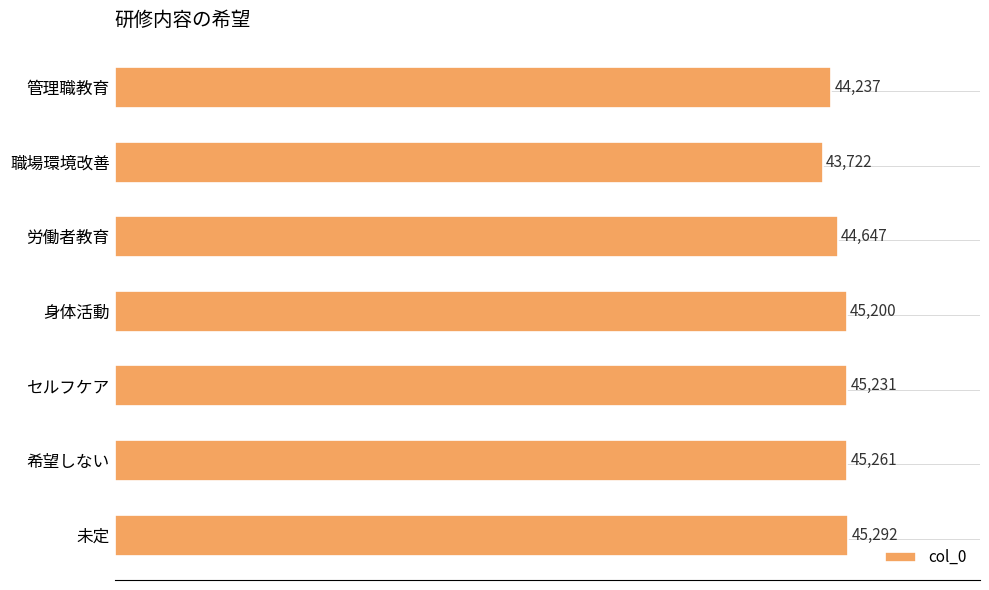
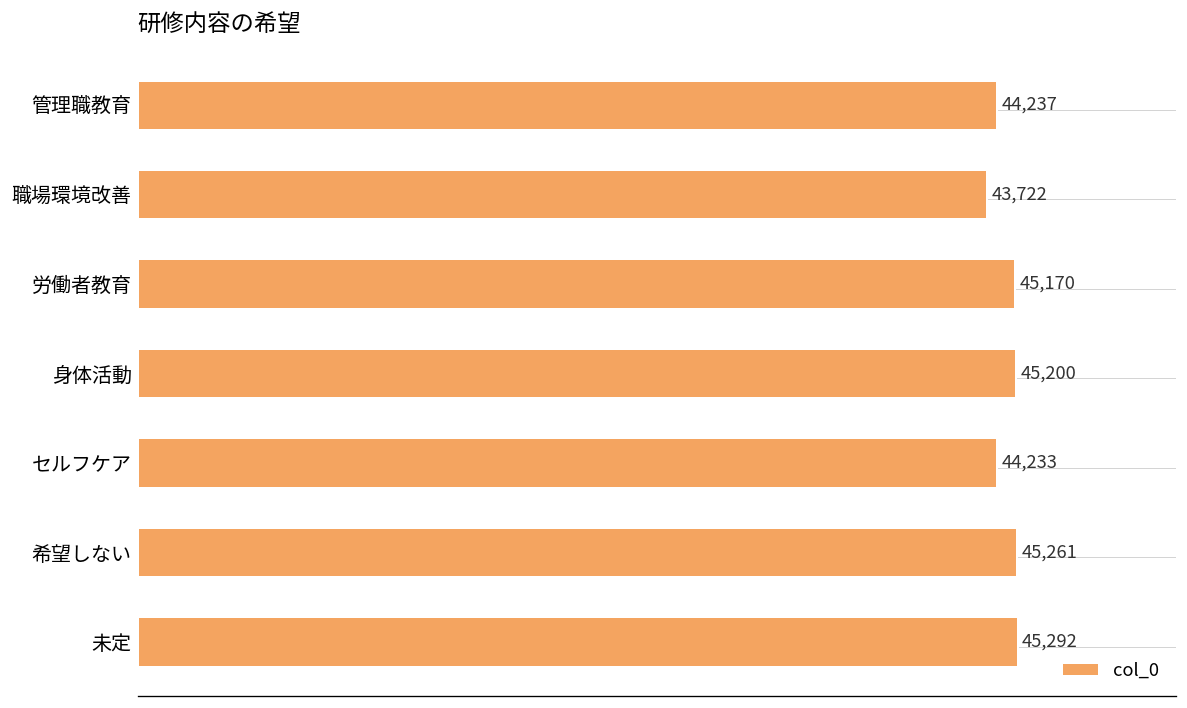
労働者教育: 44,647 -> 45,170
セルフケア: 45,231 -> 44,233
